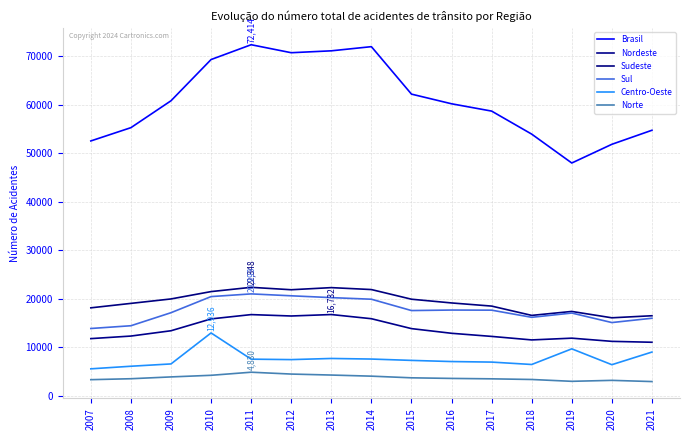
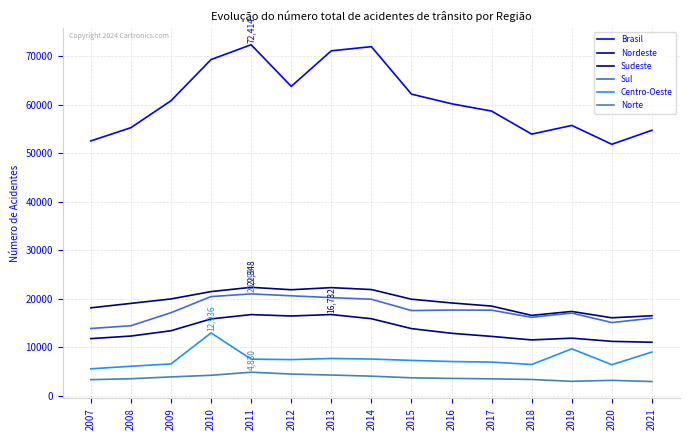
Brasil, 2012: 71000 -> 64000
Brasil, 2019: 48000 -> 56000
